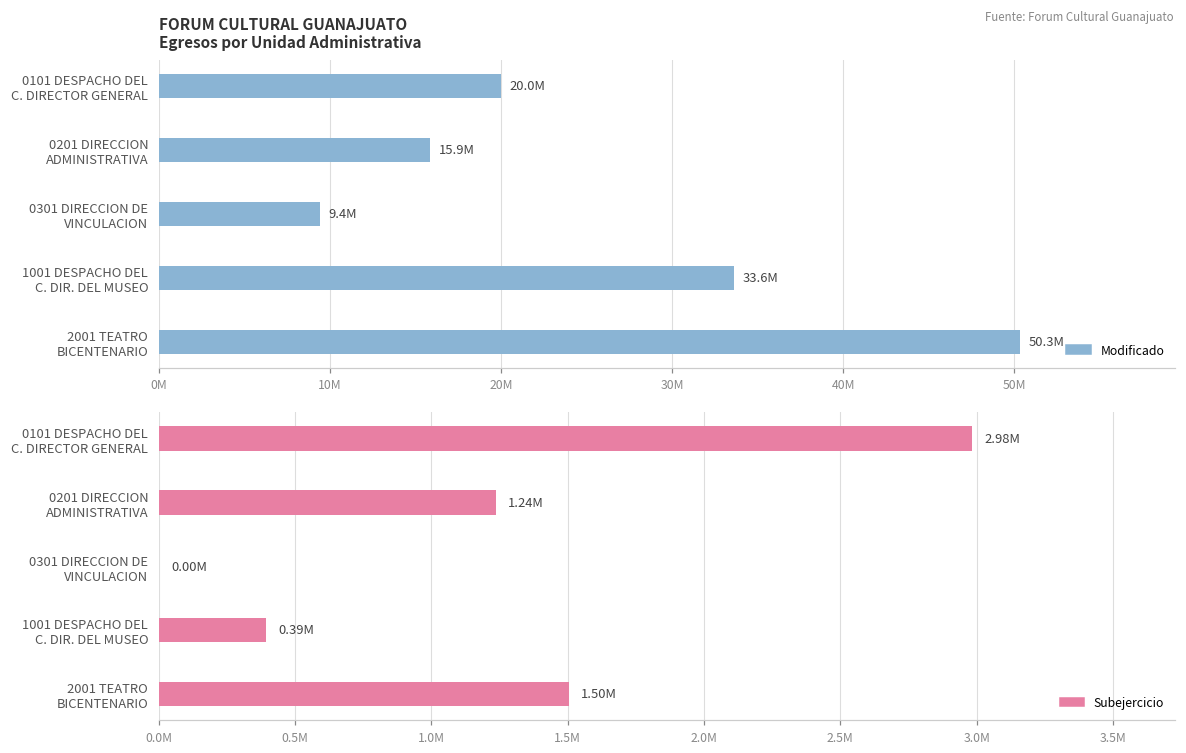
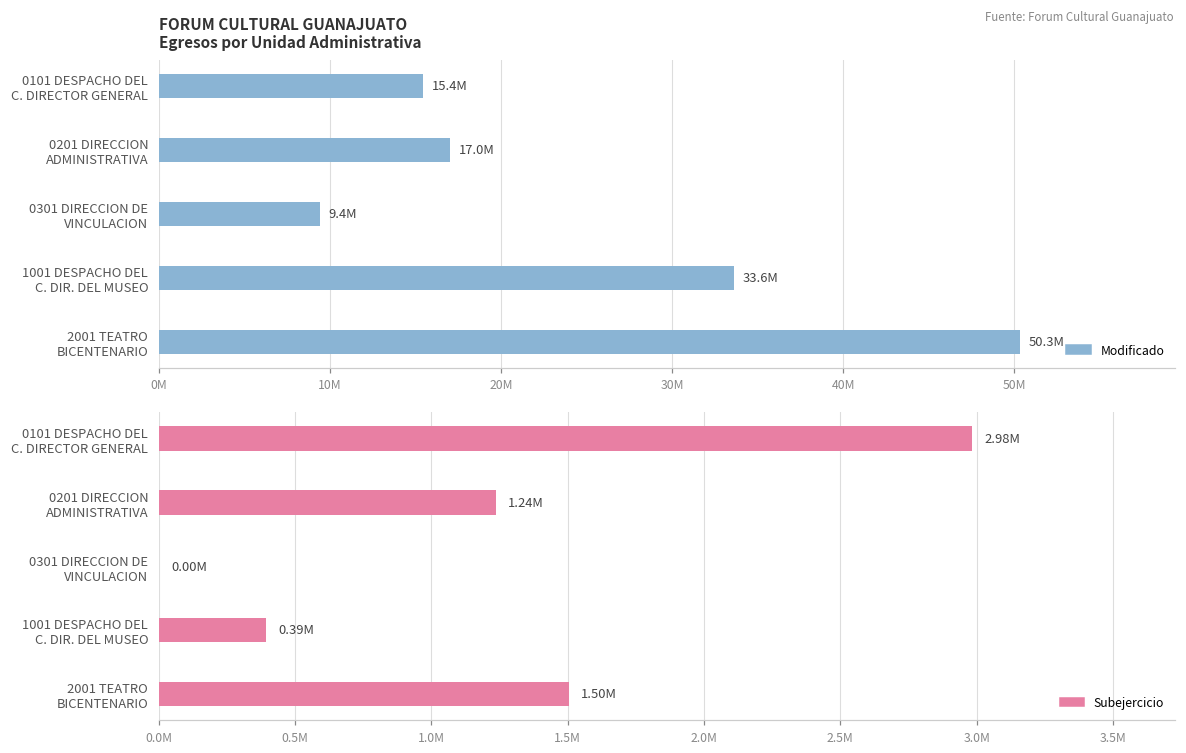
FORUM CULTURAL GUANAJUATO Egresos por Unidad Administrativa, 0101 DESPACHO DEL C. DIRECTOR GENERAL: 20.0M -> 15.4M
FORUM CULTURAL GUANAJUATO Egresos por Unidad Administrativa, 0201 DIRECCION ADMINISTRATIVA: 15.9M -> 17.0M
